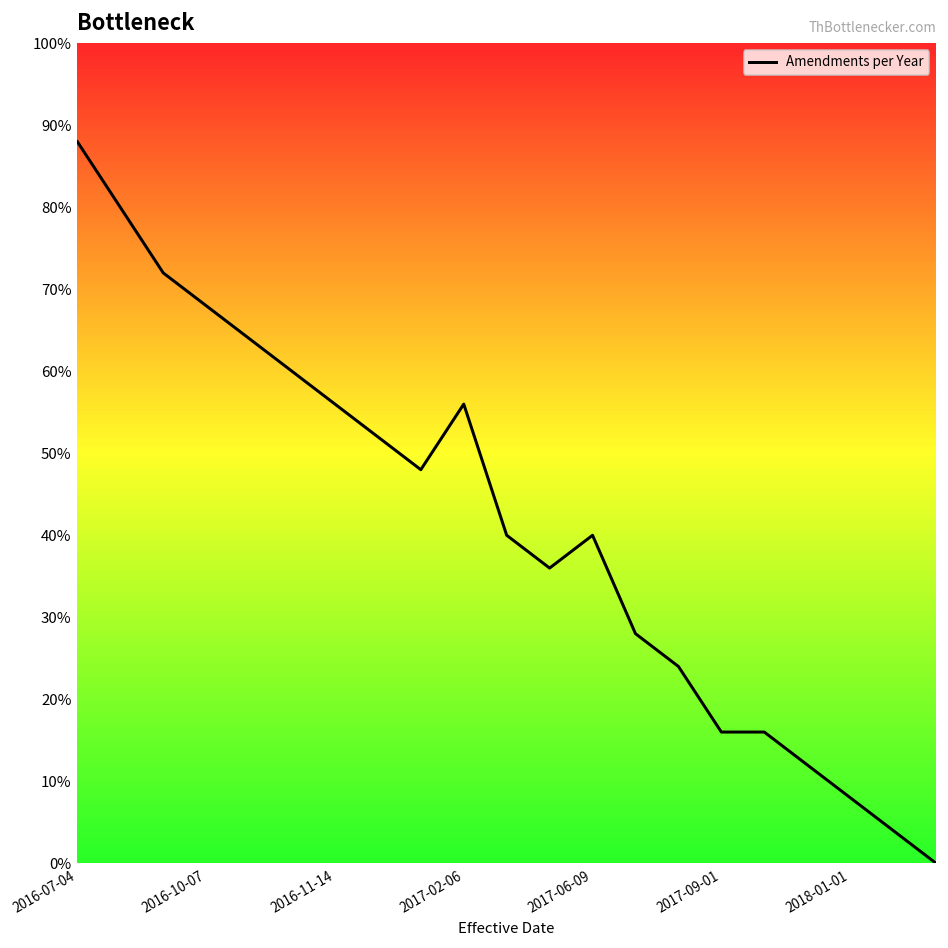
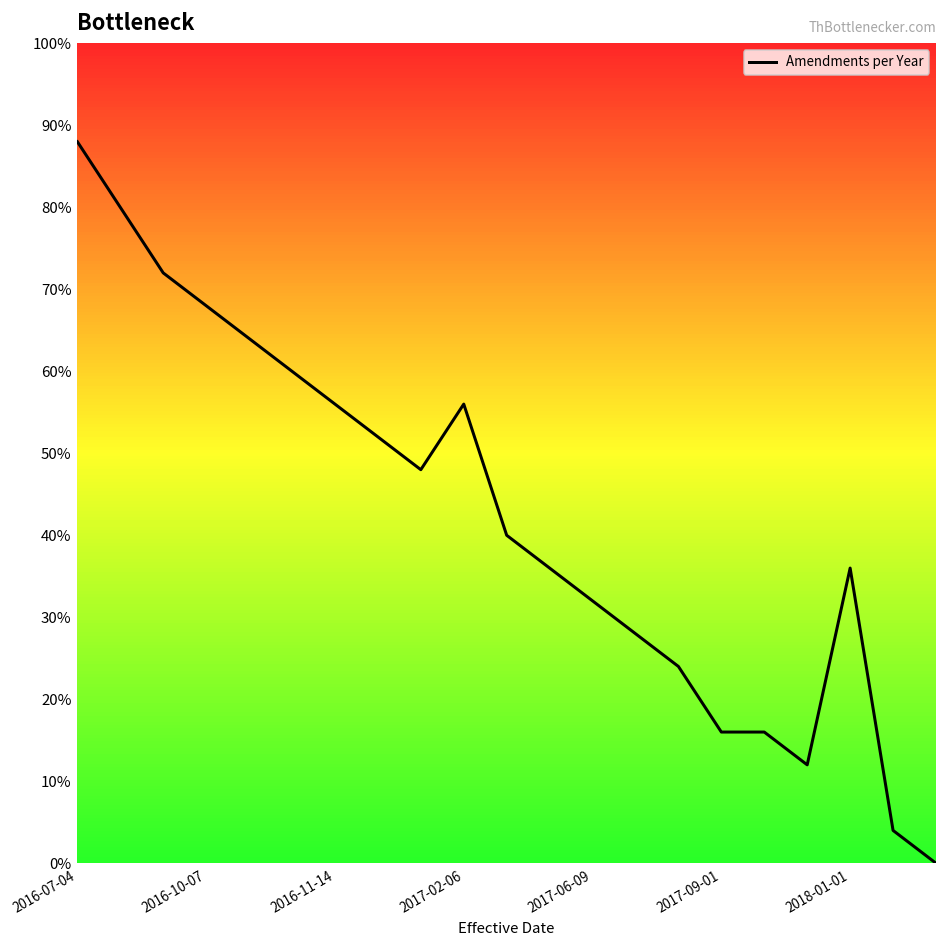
2017-06-09: 40% -> 32%
2018-01-01: 8% -> 36%
